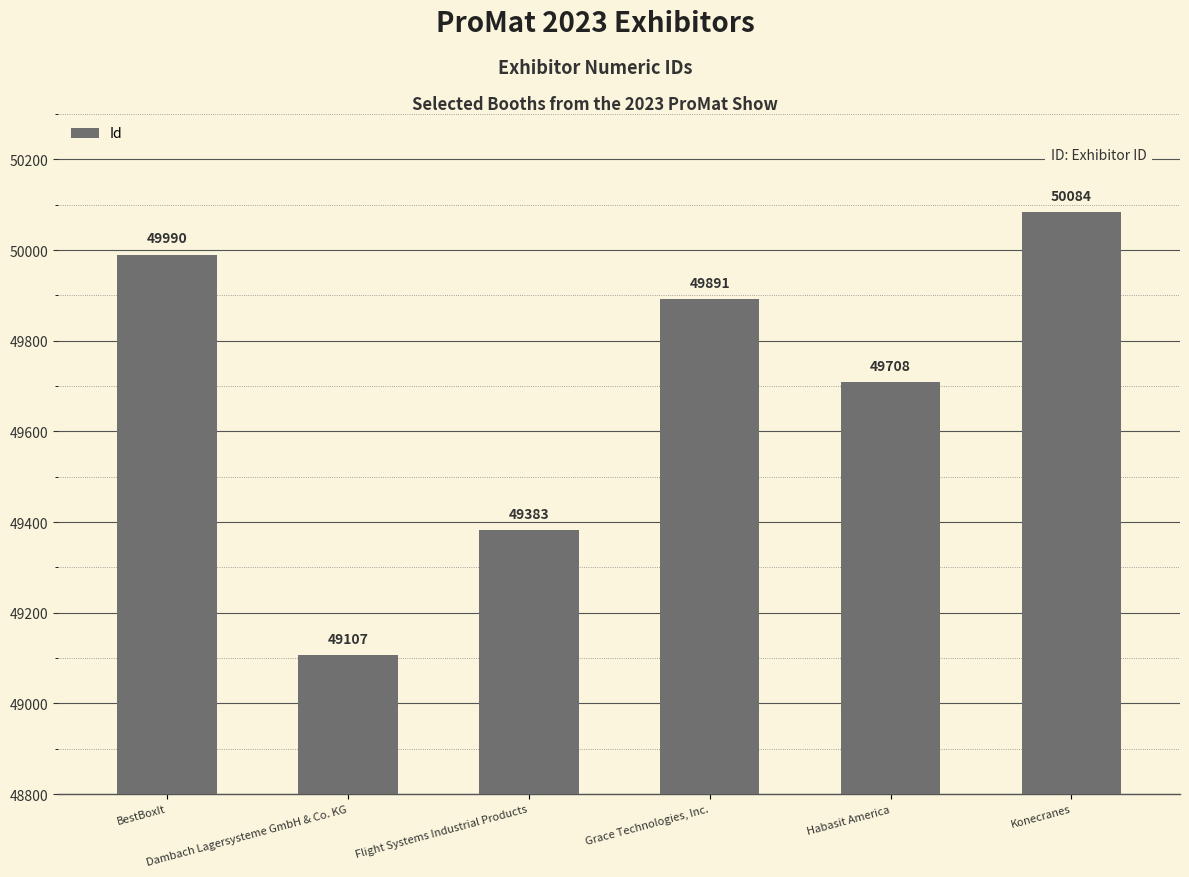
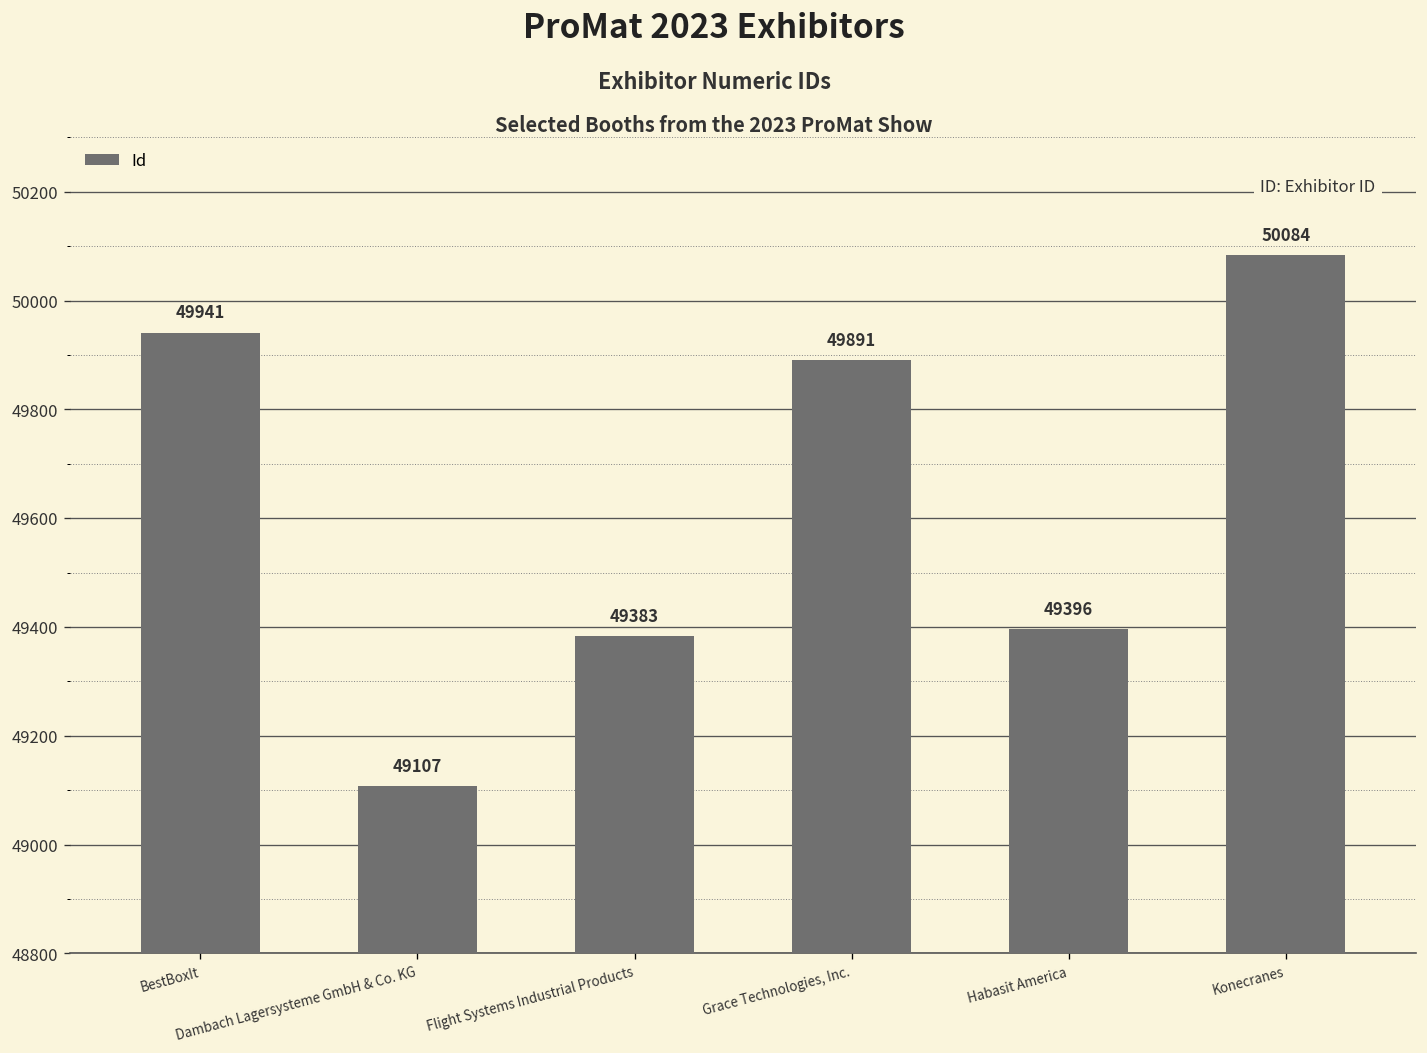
BestBoxIt: 49990 -> 49941
Habasit America: 49708 -> 49396
